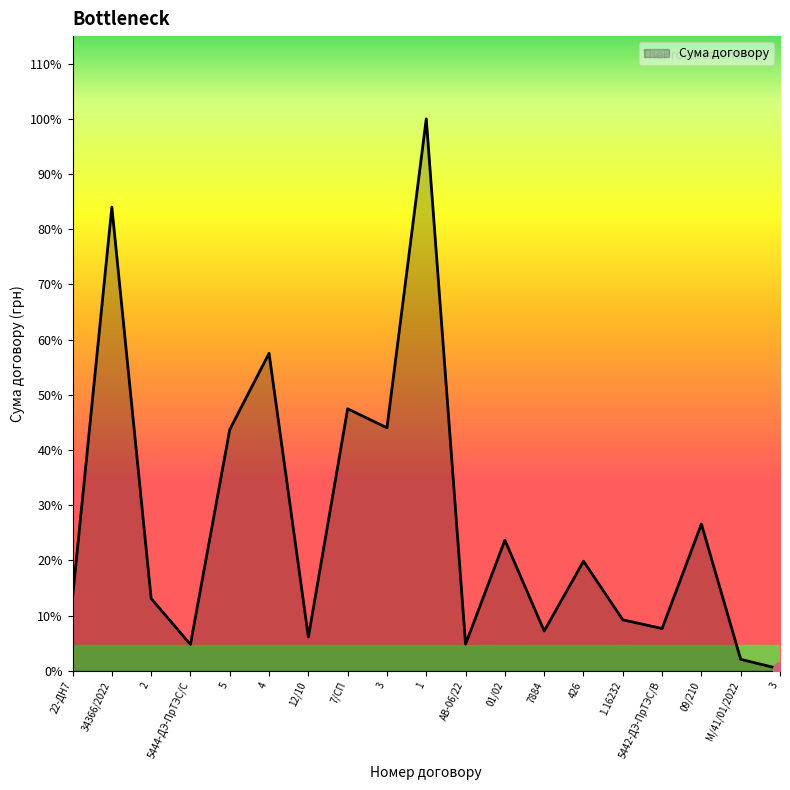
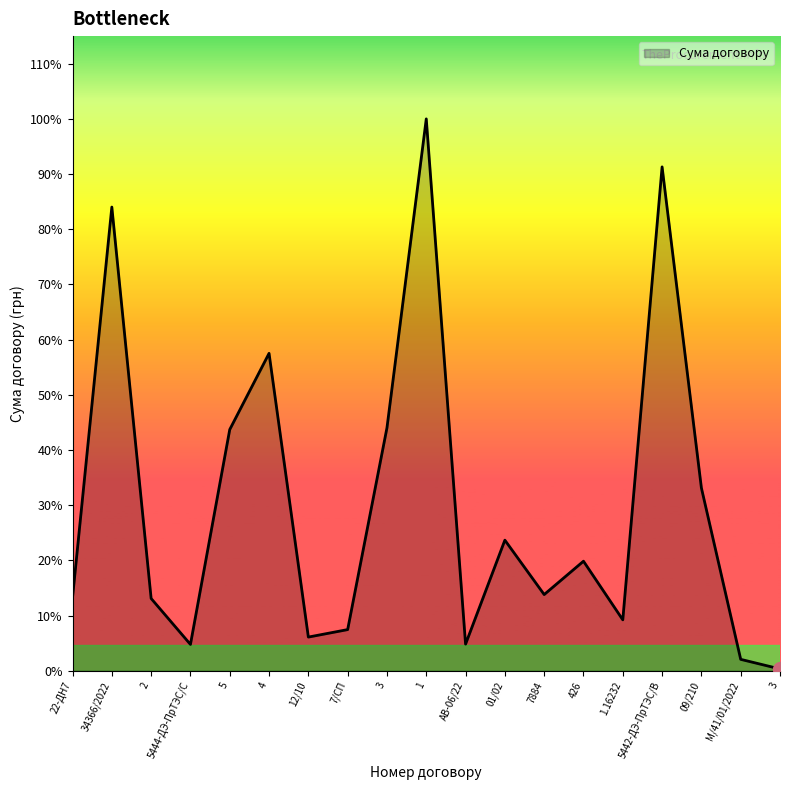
Сума договору, 7/СП: 47% -> 7%
Сума договору, 7884: 7% -> 14%
Сума договору, 5442-ДЭ-ПрТЭС/В: 8% -> 91%
Сума договору, 09/210: 27% -> 33%
